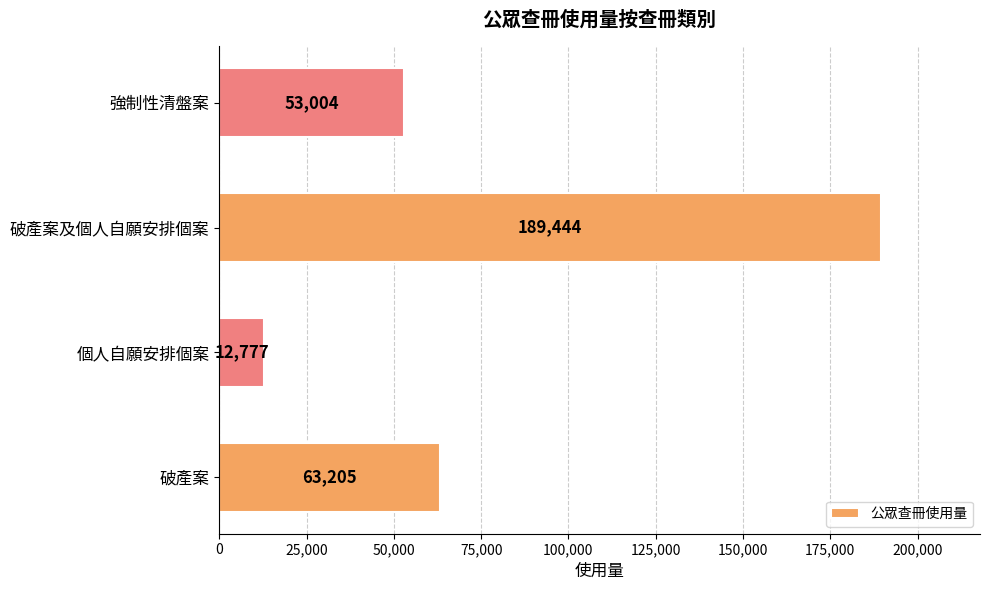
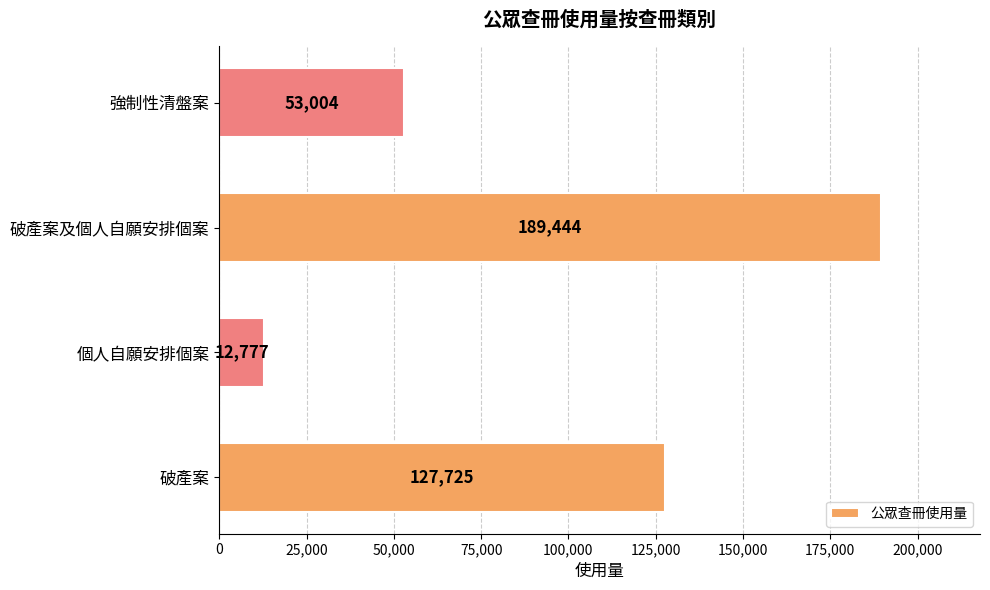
破產案: 63,205 -> 127,725
